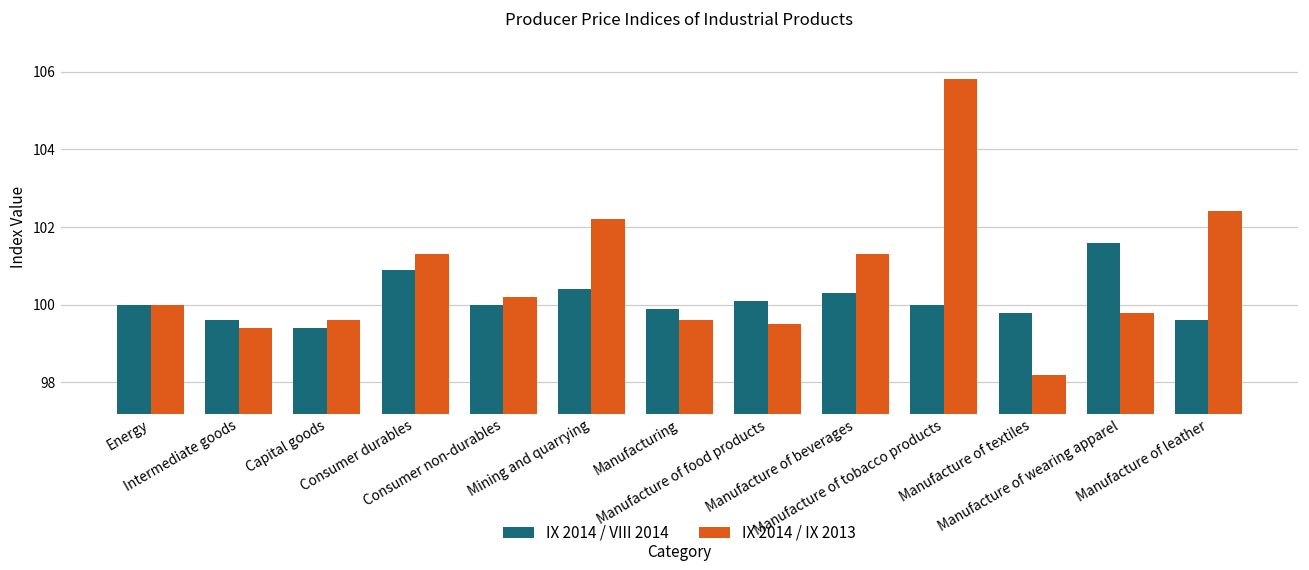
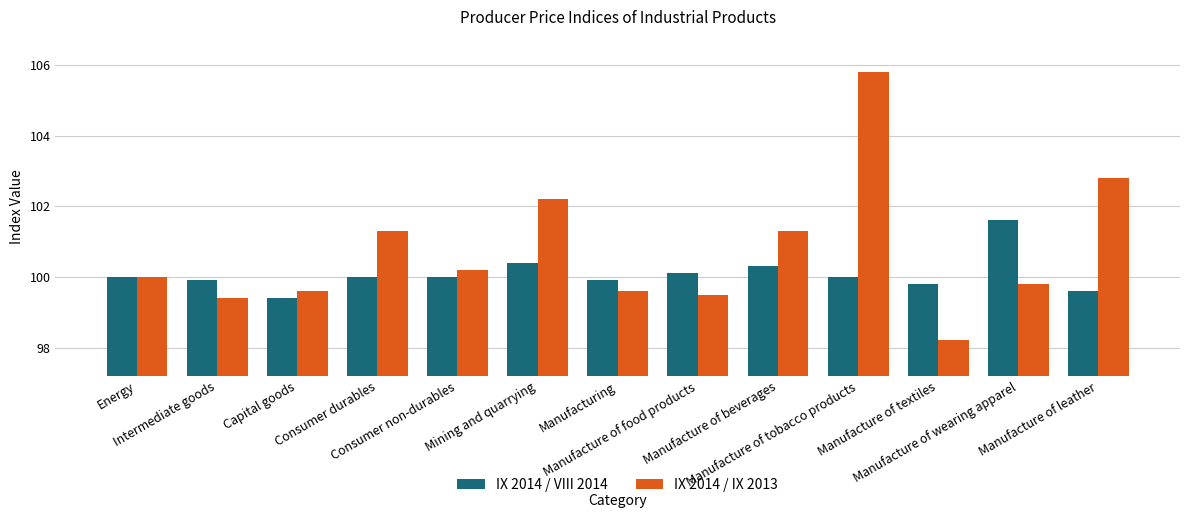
IX 2014 / VIII 2014, Intermediate goods: 99.6 -> 99.9
IX 2014 / VIII 2014, Consumer durables: 100.9 -> 100.0
IX 2014 / IX 2013, Manufacture of leather: 102.4 -> 102.8
